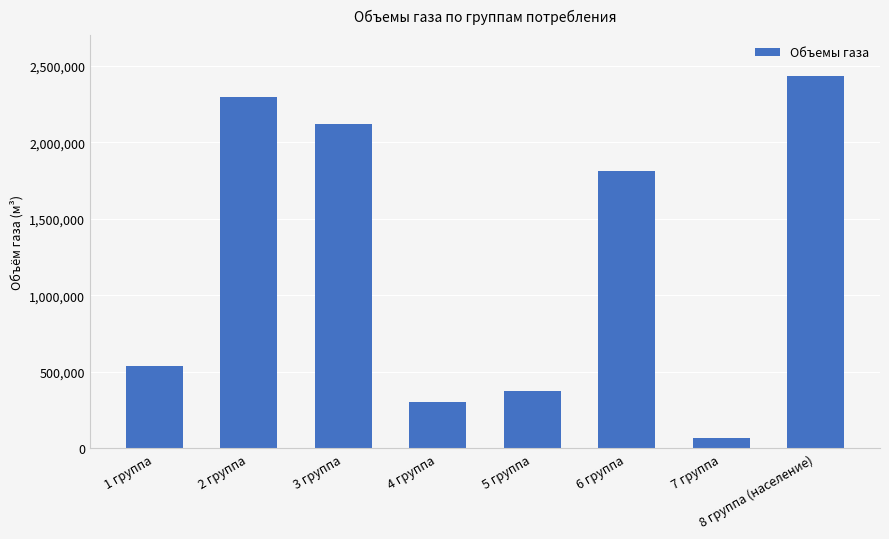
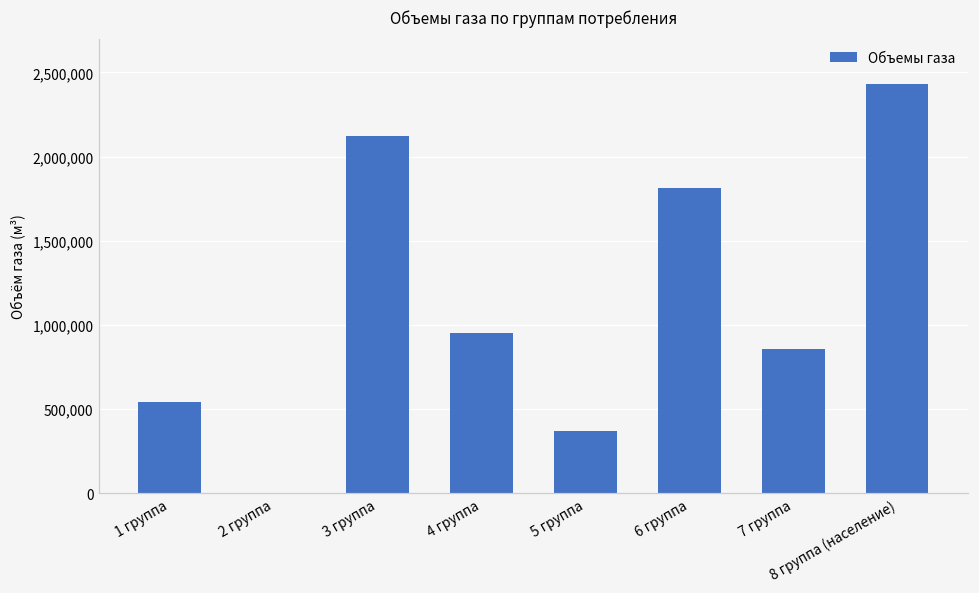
2 группа: 2,300,000 -> 0
4 группа: 300,000 -> 950,000
7 группа: 60,000 -> 860,000
